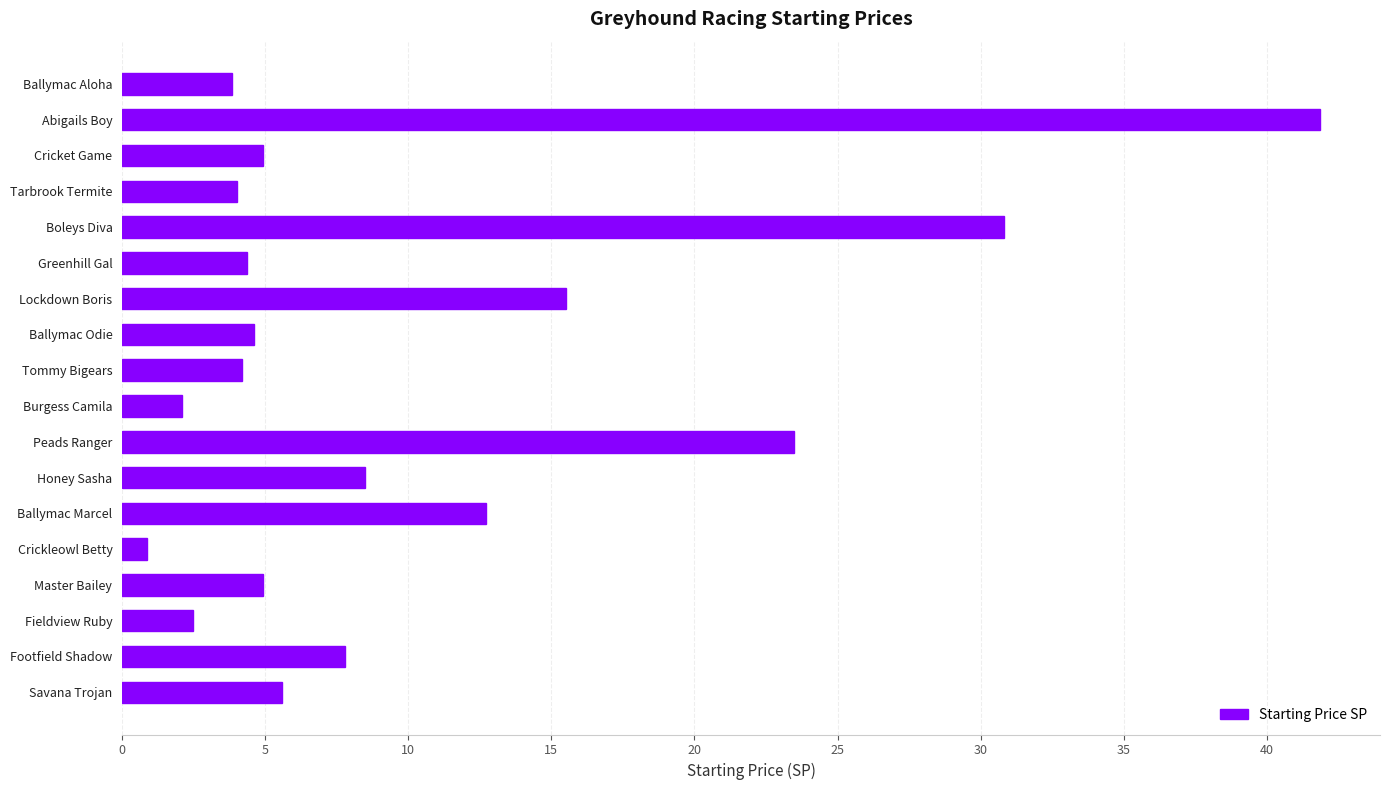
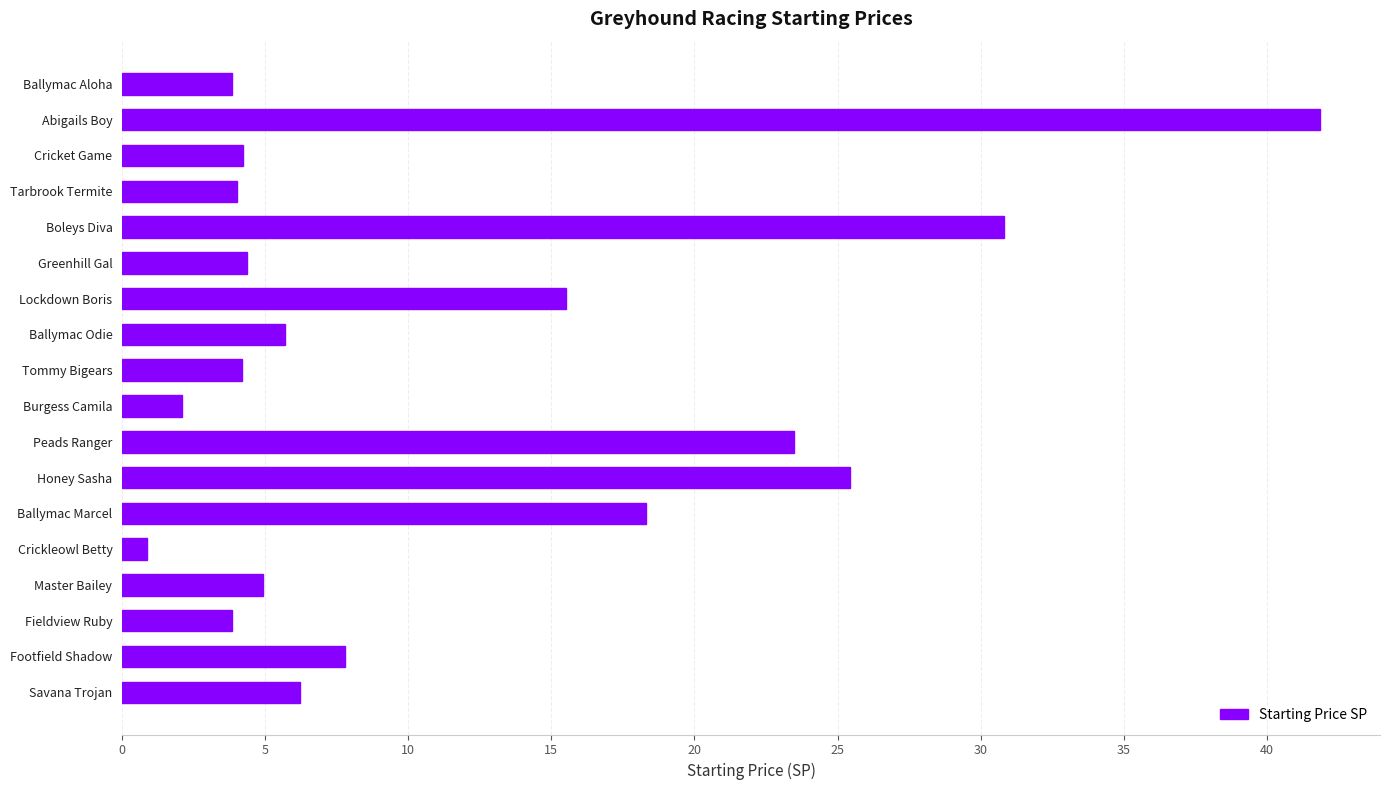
Cricket Game: 4.9 -> 4.2
Ballymac Odie: 4.6 -> 5.7
Honey Sasha: 8.5 -> 25.4
Ballymac Marcel: 12.7 -> 18.3
Fieldview Ruby: 2.5 -> 3.8
Savana Trojan: 5.6 -> 6.2
